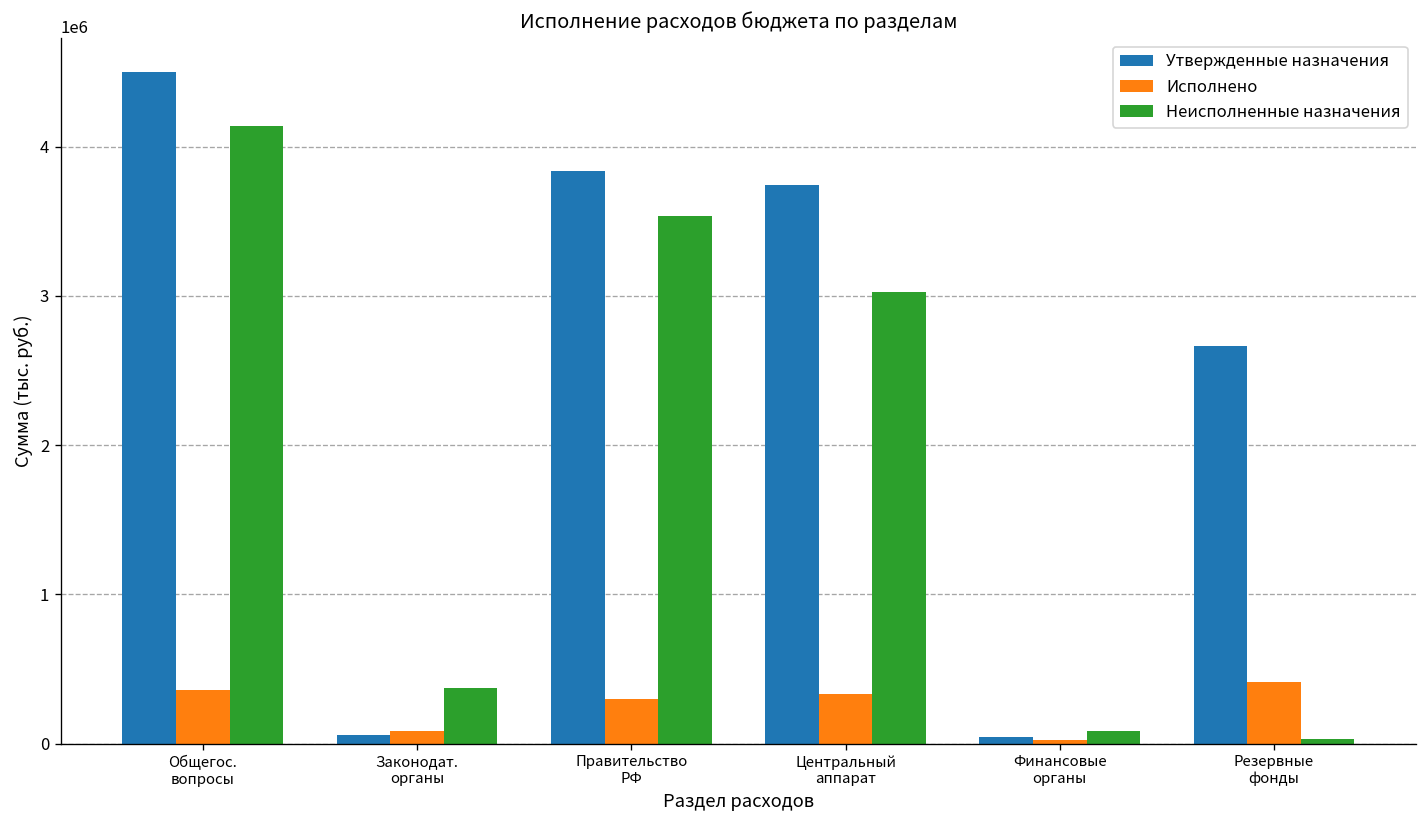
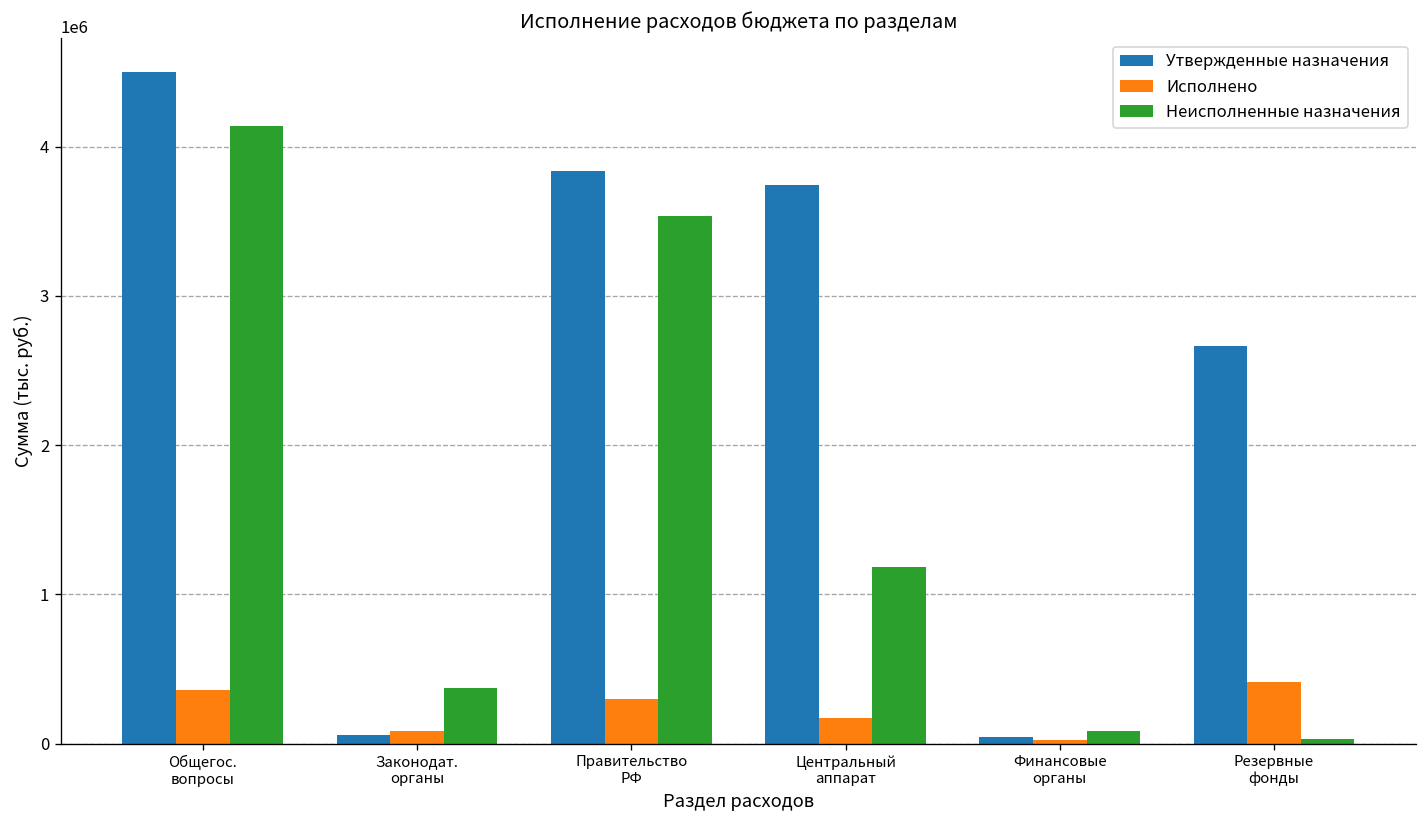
Исполнено, Центральный аппарат: 330000 -> 170000
Неисполненные назначения, Центральный аппарат: 3030000 -> 1180000
